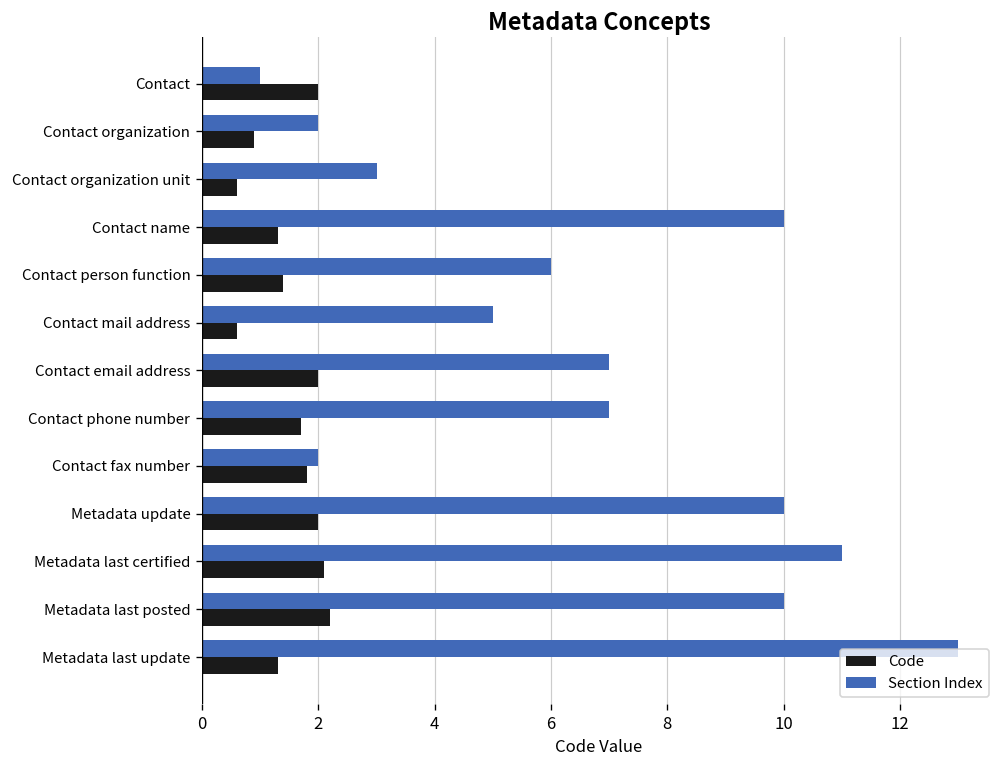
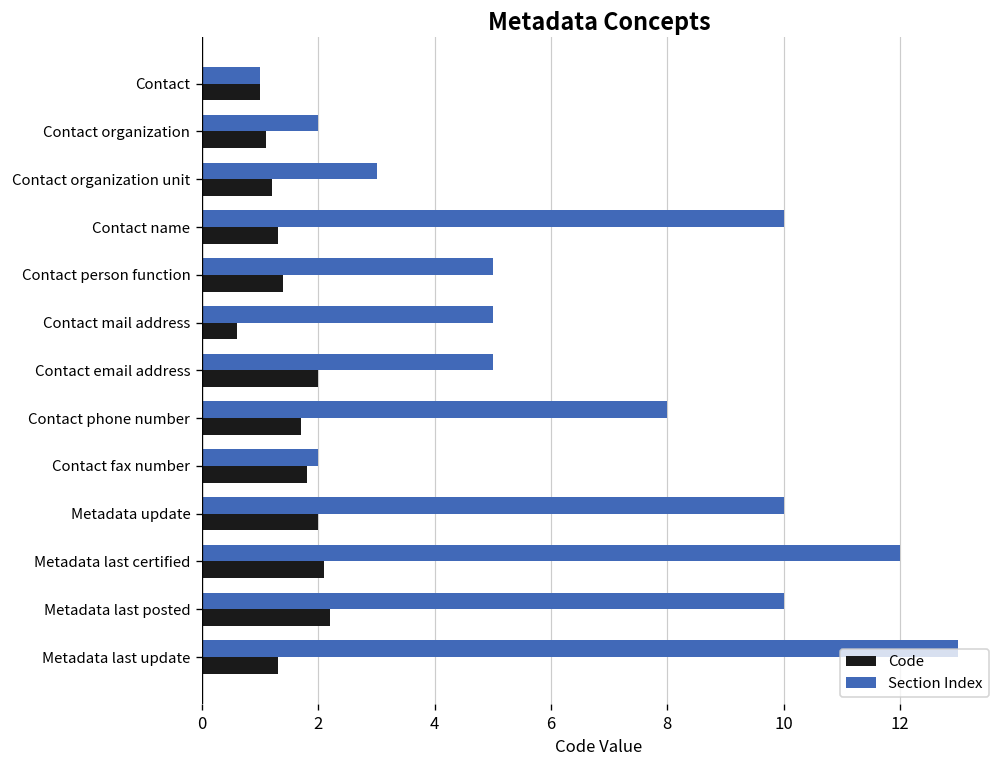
Code, Contact: 2 -> 1
Code, Contact organization: 0.9 -> 1.1
Code, Contact organization unit: 0.6 -> 1.2
Section Index, Contact person function: 6 -> 5
Section Index, Contact email address: 7 -> 5
Section Index, Contact phone number: 7 -> 8
Section Index, Metadata last certified: 11 -> 12
